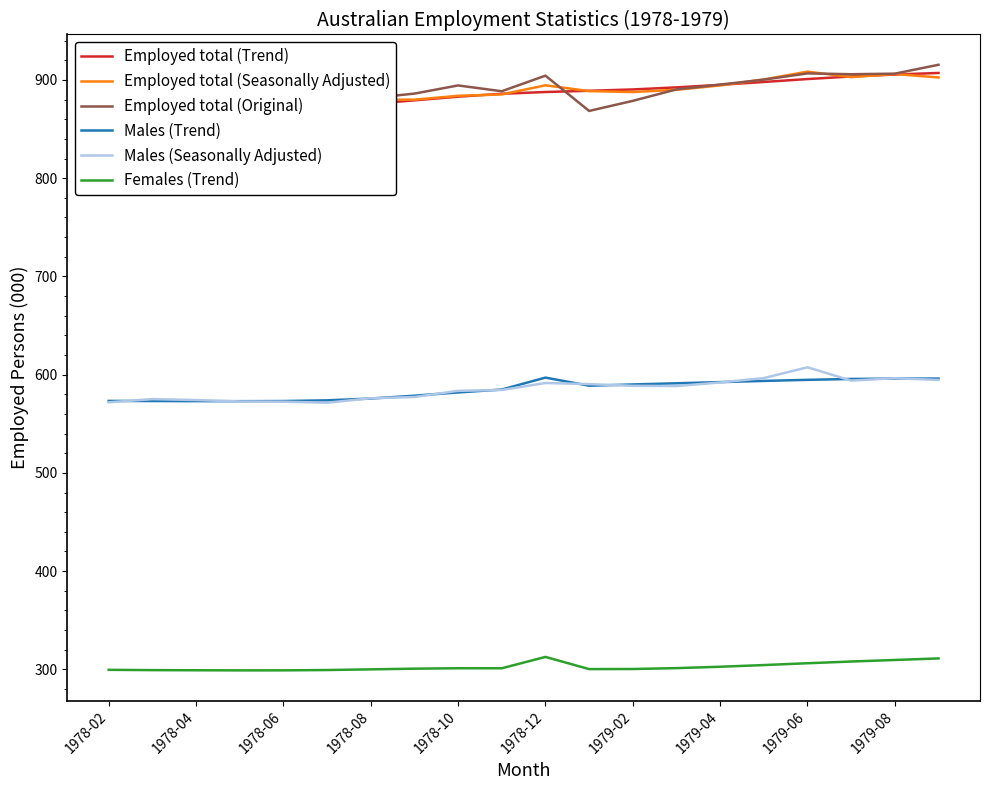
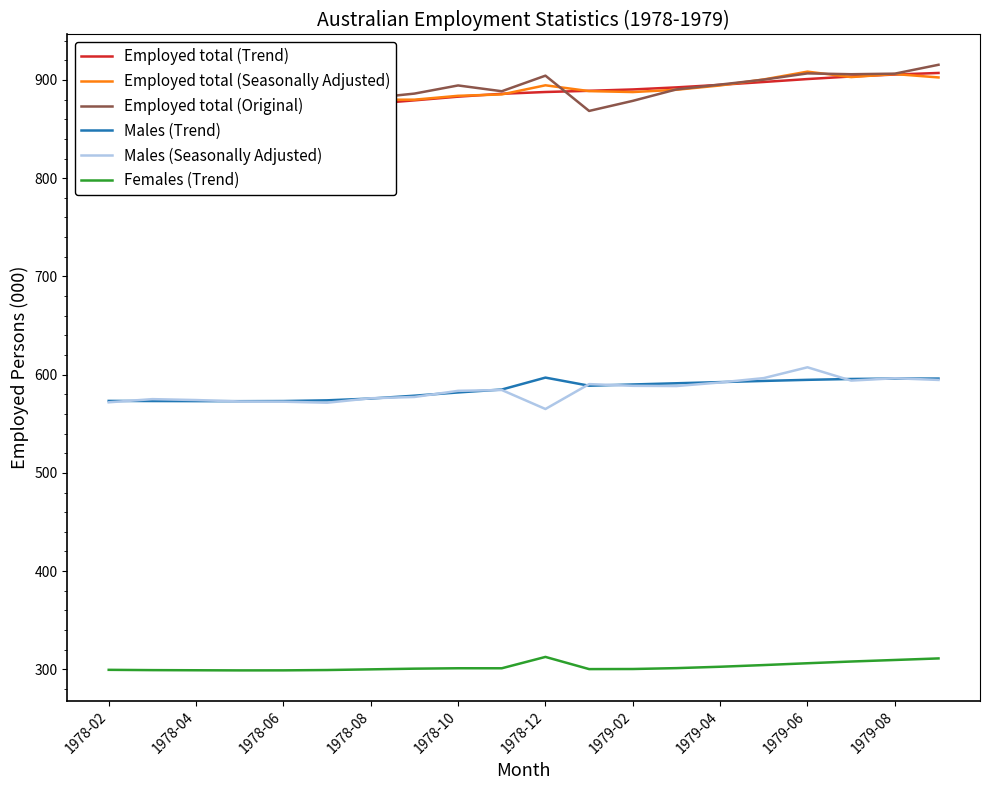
Males (Seasonally Adjusted), 1978-12: 590 -> 570
